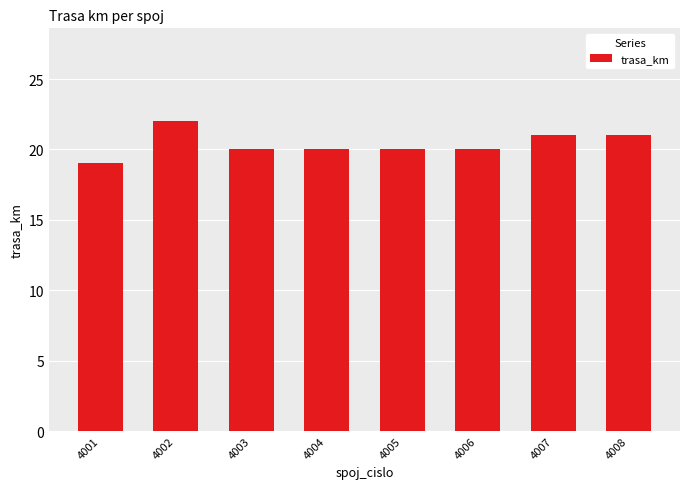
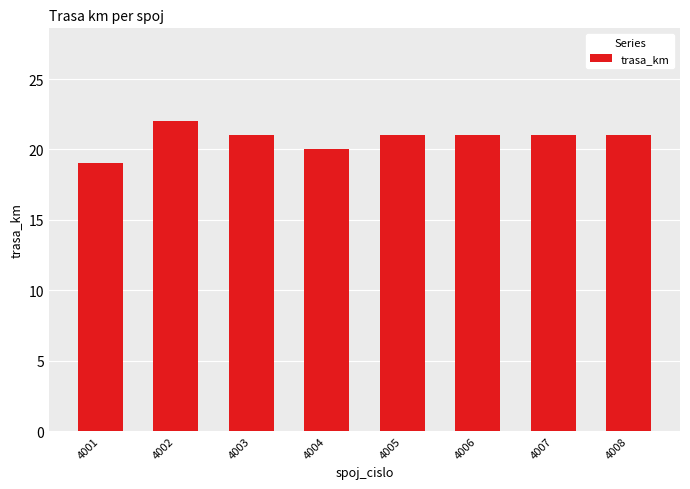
4003: 20 -> 21
4005: 20 -> 21
4006: 20 -> 21
